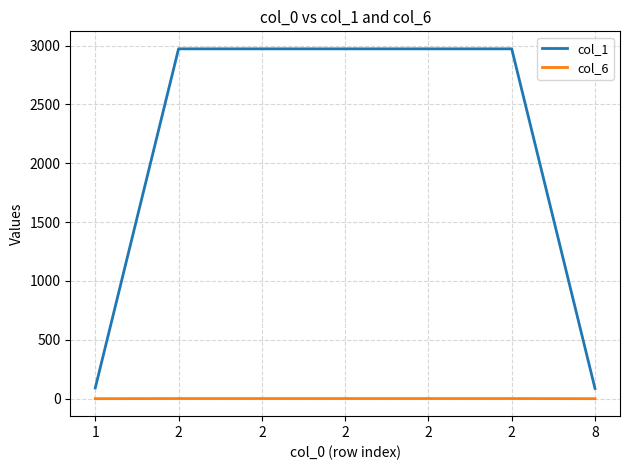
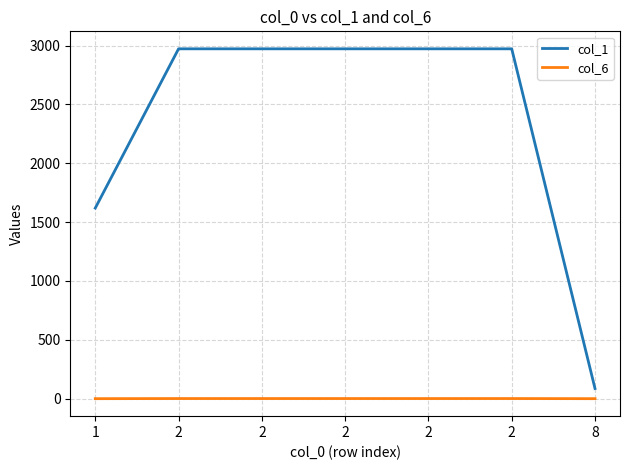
col_1, 1: 90 -> 1620
